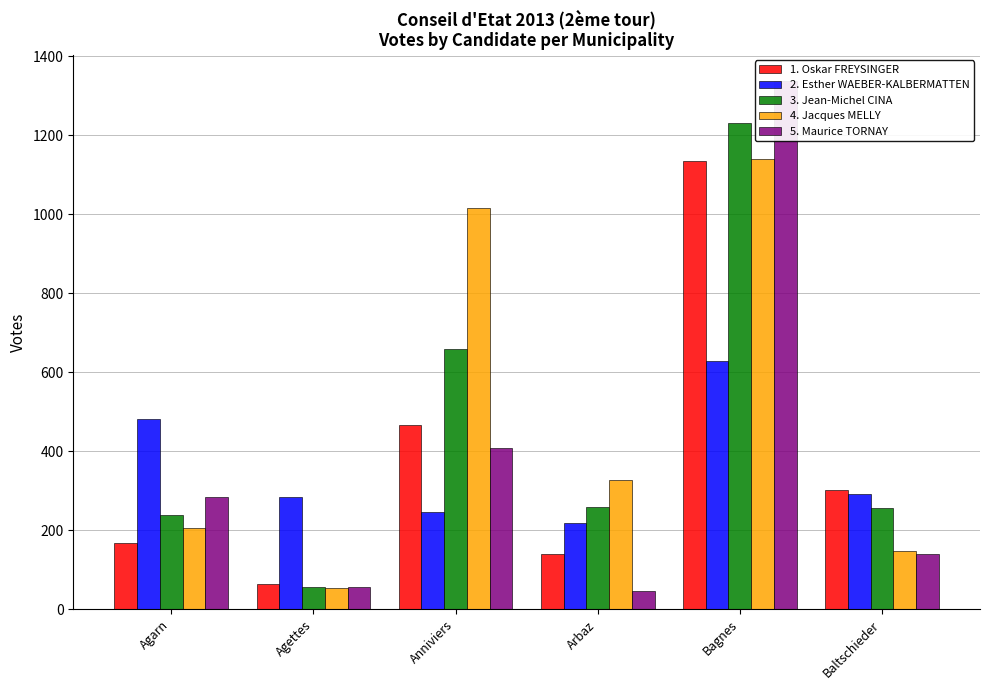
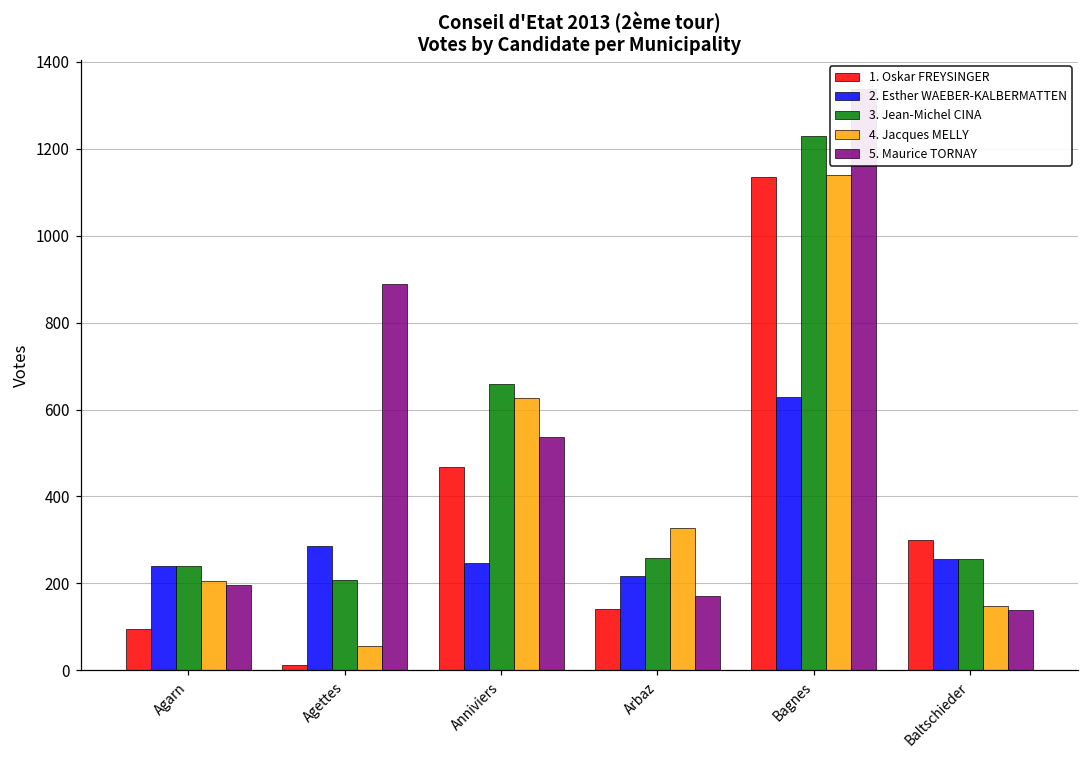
1. Oskar FREYSINGER, Agarn: 170 -> 100
2. Esther WAEBER-KALBERMATTEN, Agarn: 480 -> 240
5. Maurice TORNAY, Agarn: 290 -> 200
1. Oskar FREYSINGER, Agettes: 60 -> 10
3. Jean-Michel CINA, Agettes: 60 -> 210
5. Maurice TORNAY, Agettes: 60 -> 890
4. Jacques MELLY, Anniviers: 1020 -> 630
5. Maurice TORNAY, Anniviers: 410 -> 540
5. Maurice TORNAY, Arbaz: 50 -> 170
2. Esther WAEBER-KALBERMATTEN, Baltschieder: 290 -> 260
